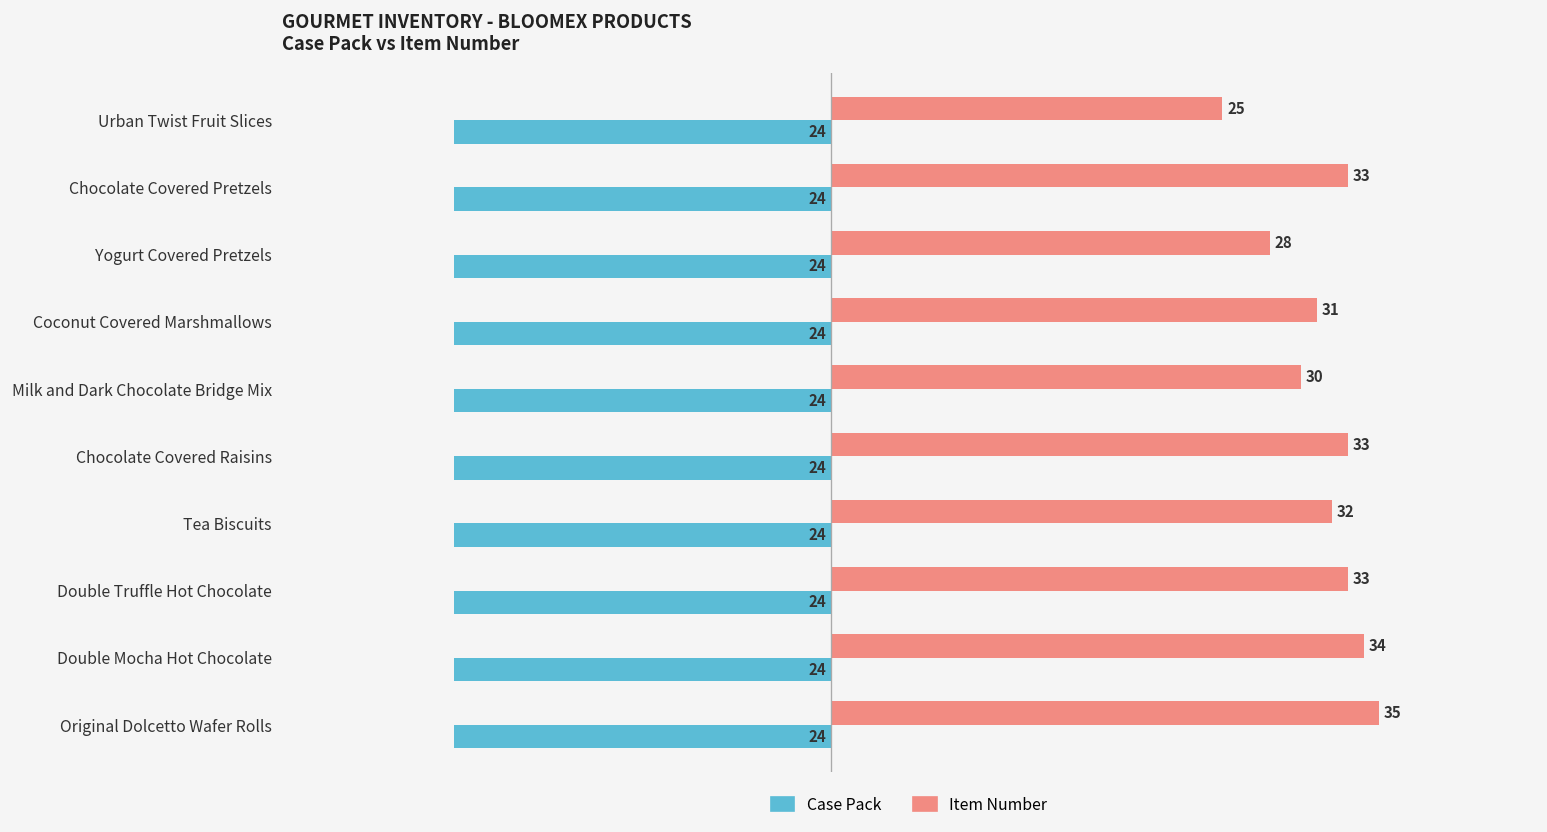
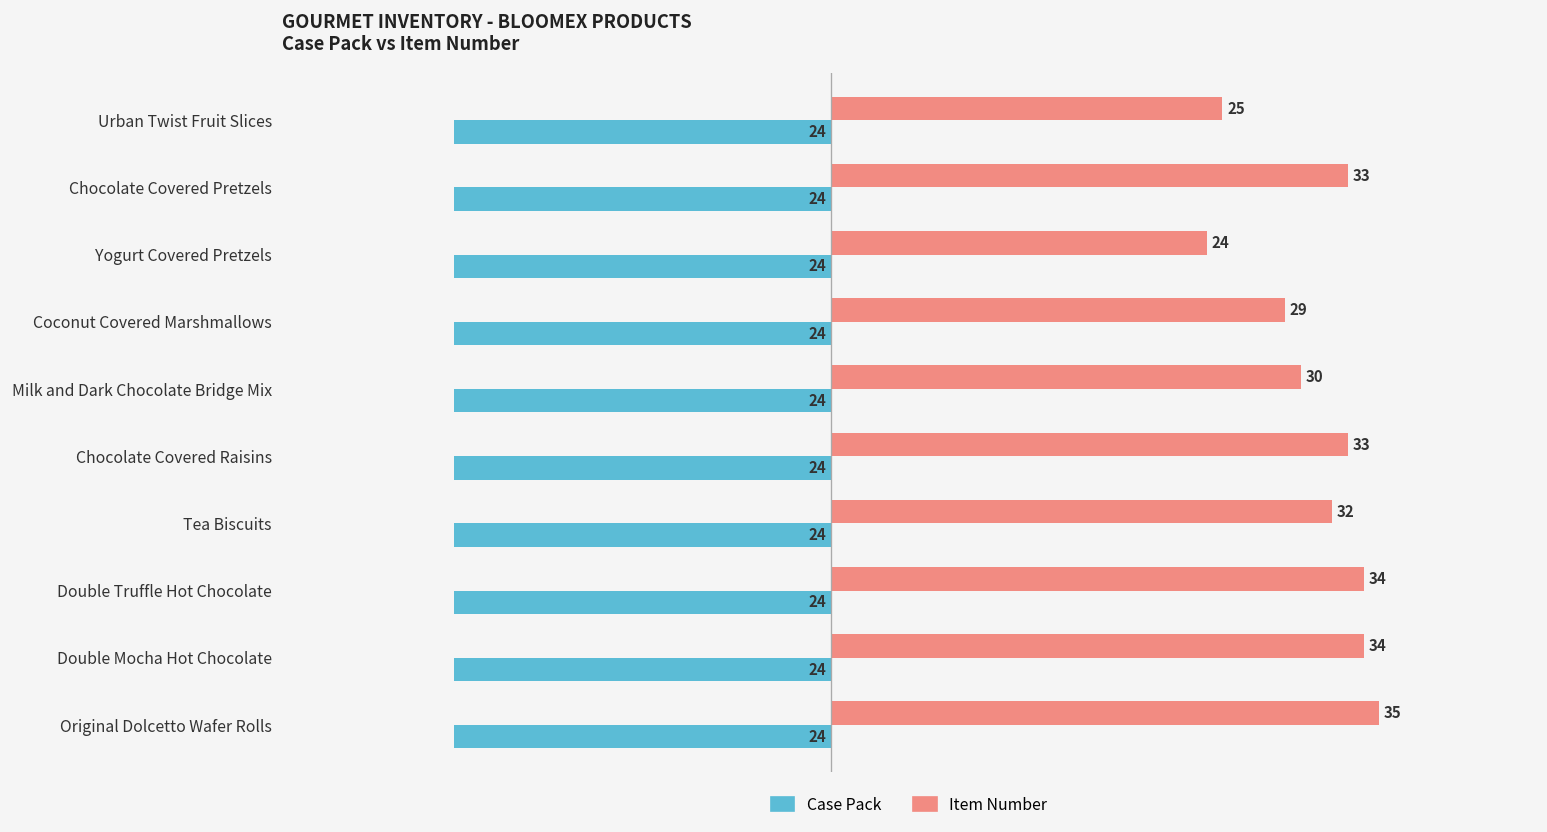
Item Number, Yogurt Covered Pretzels: 28 -> 24
Item Number, Coconut Covered Marshmallows: 31 -> 29
Item Number, Double Truffle Hot Chocolate: 33 -> 34
